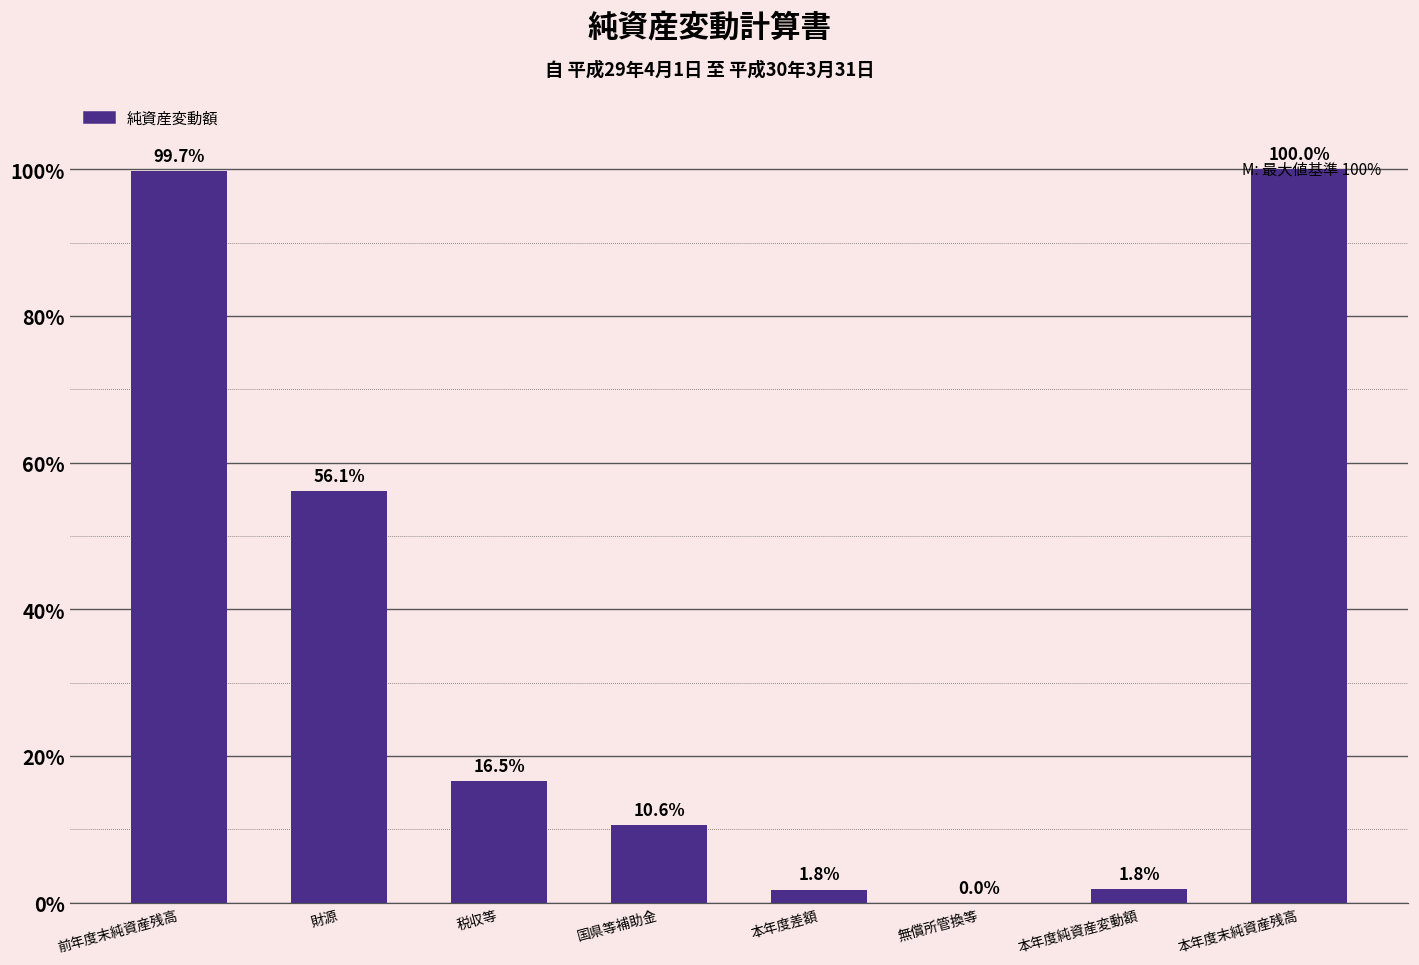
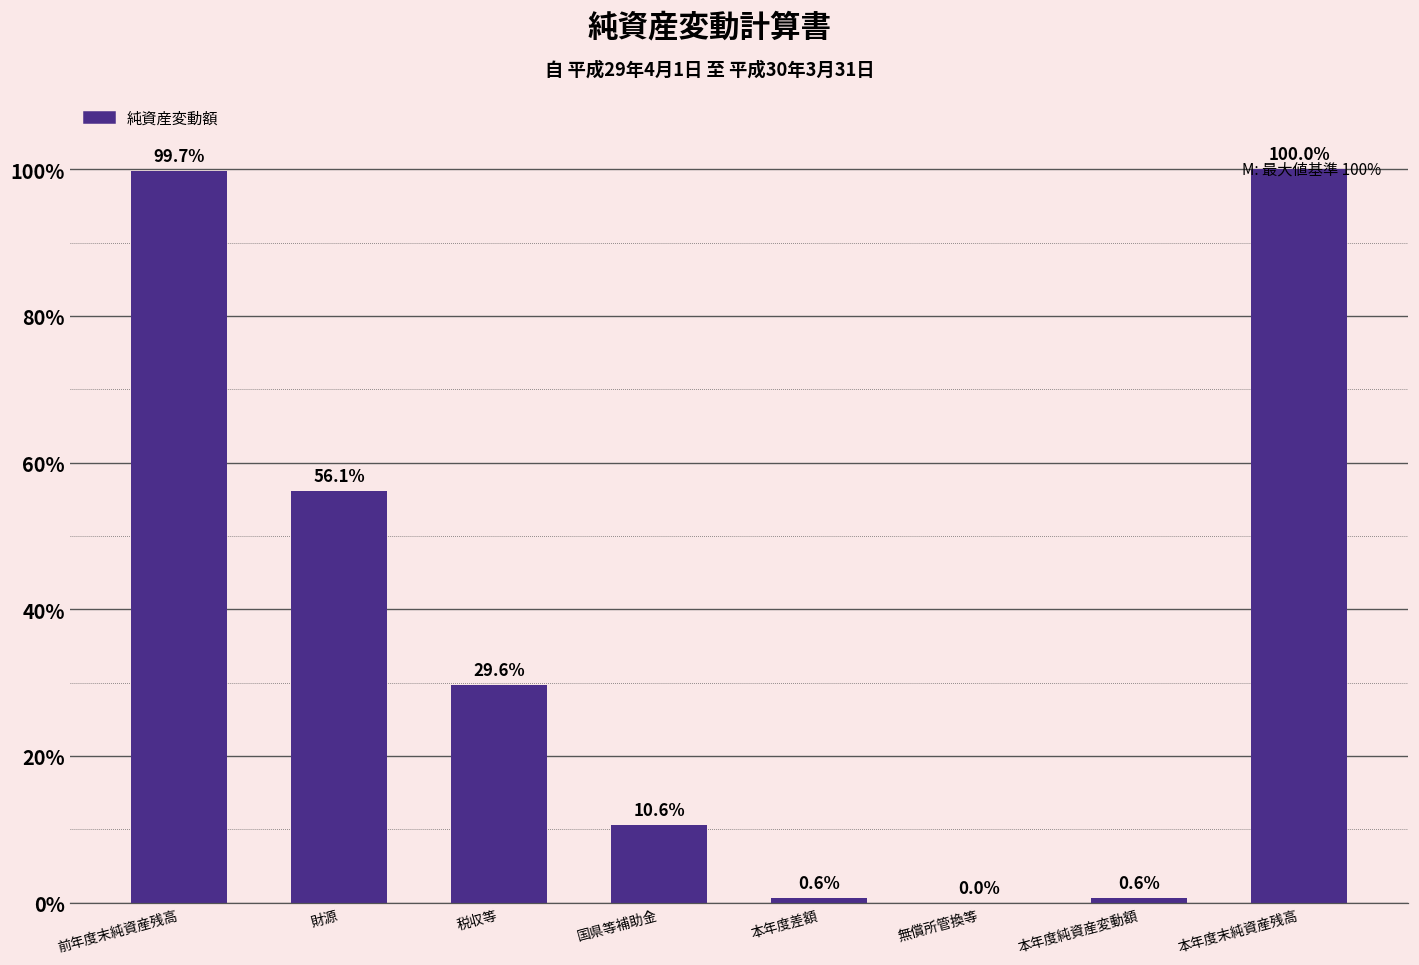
税収等: 16.5% -> 29.6%
本年度差額: 1.8% -> 0.6%
本年度純資産変動額: 1.8% -> 0.6%
